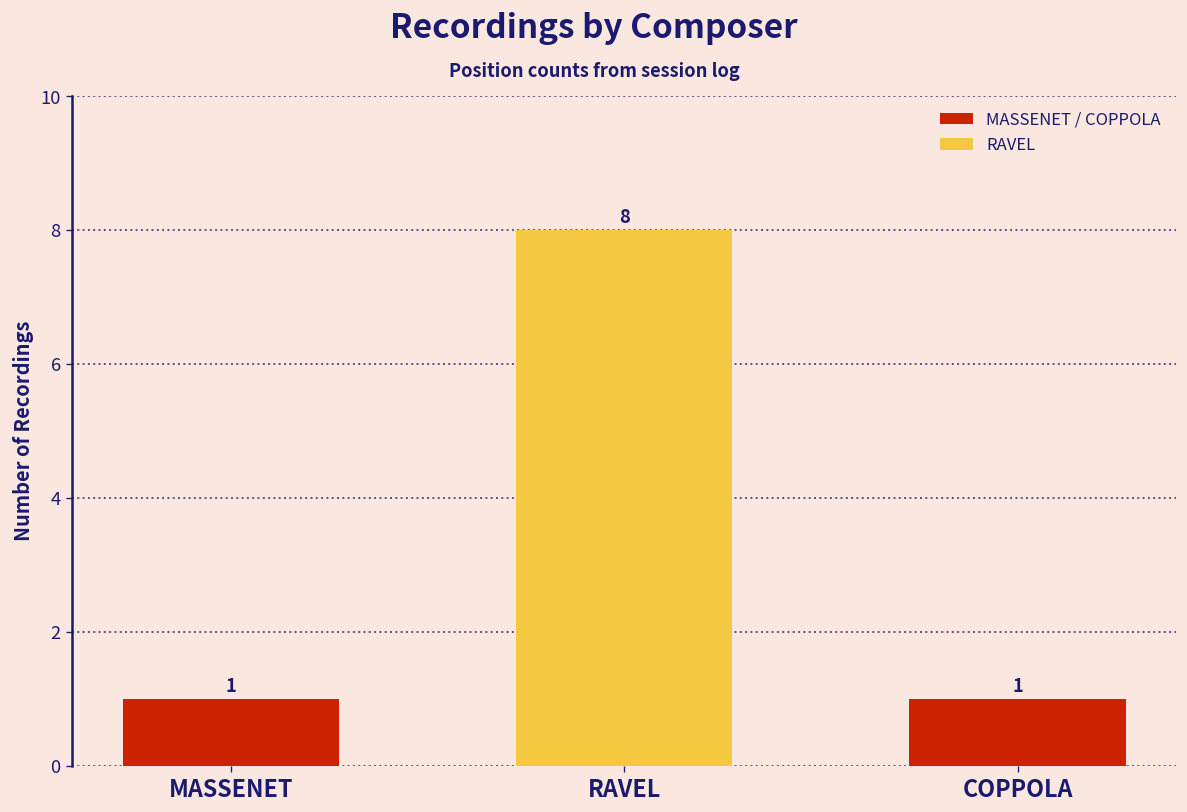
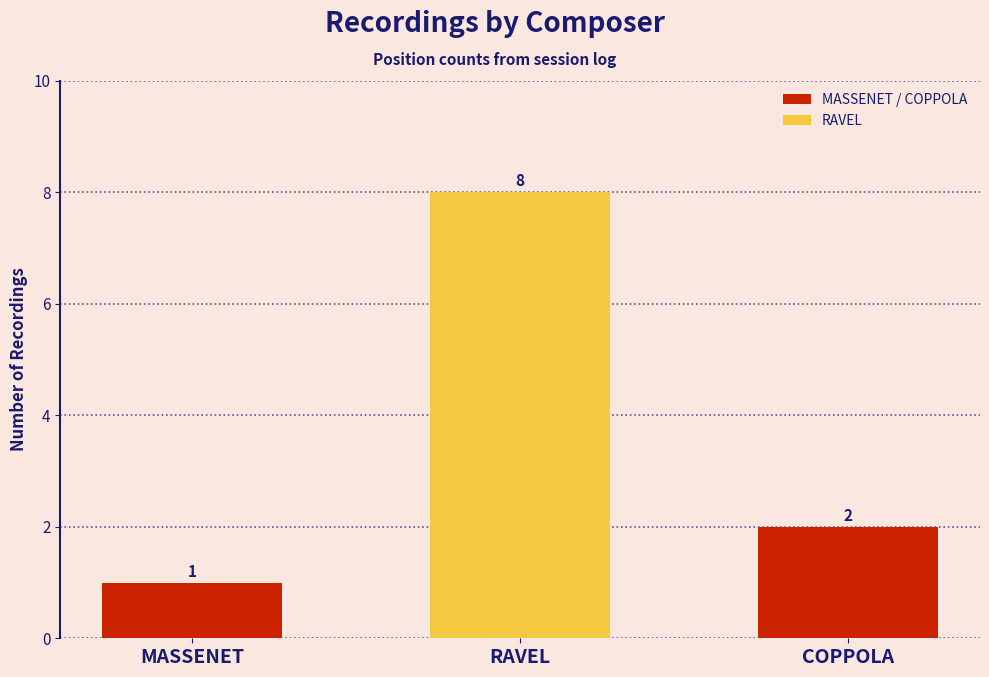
COPPOLA: 1 -> 2
